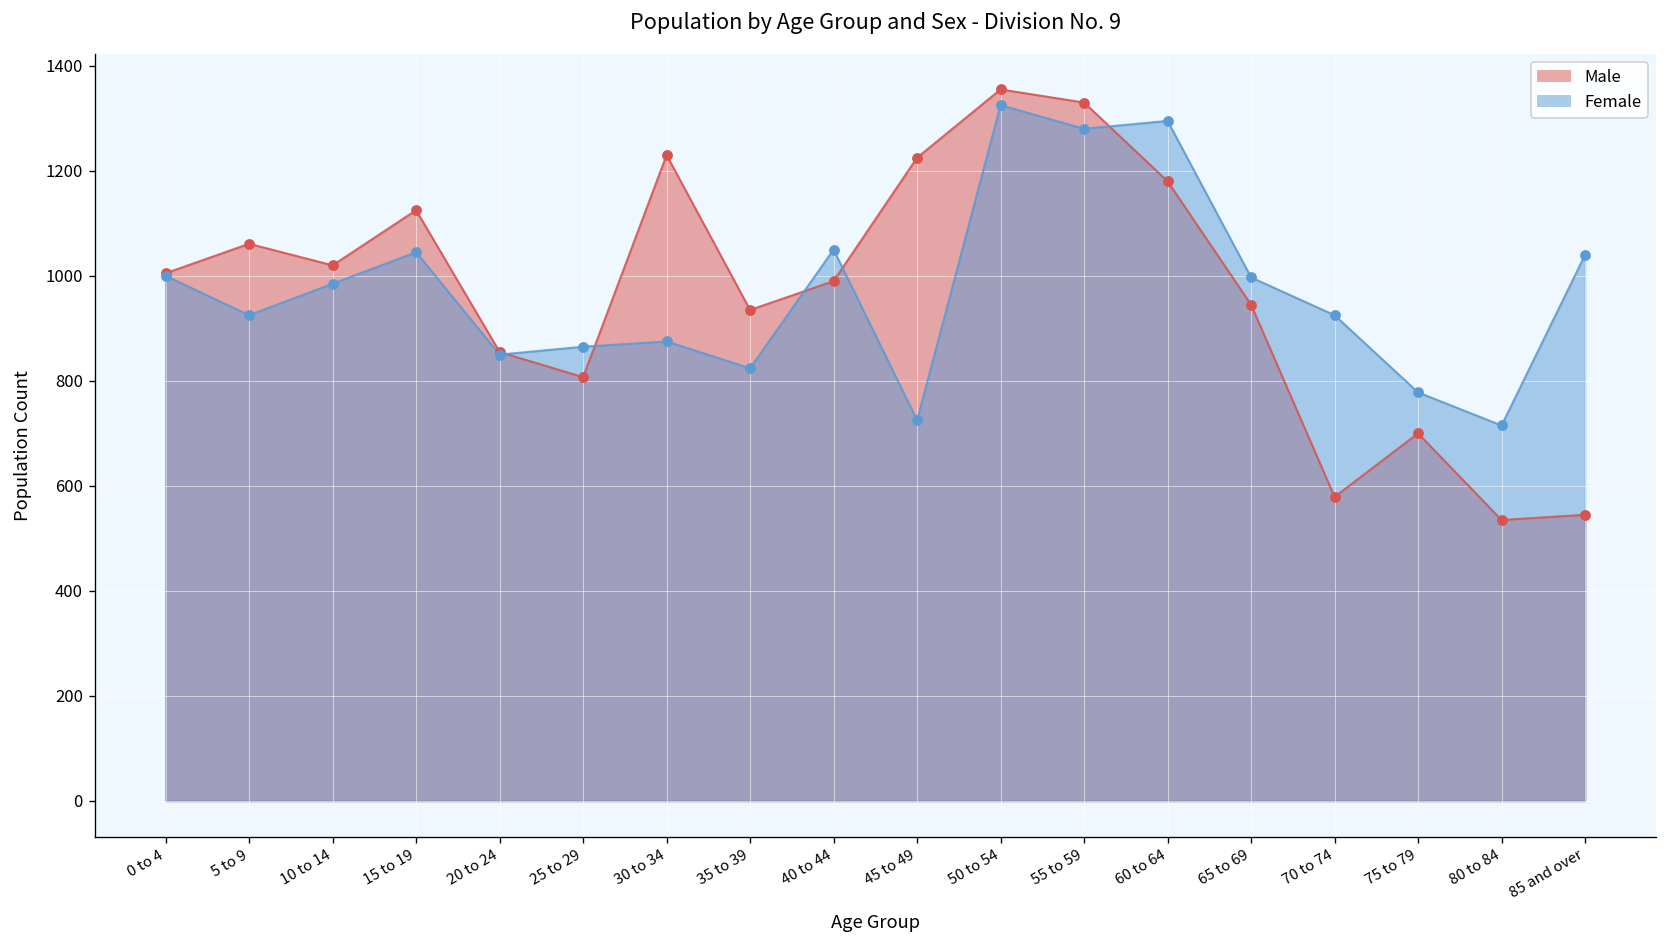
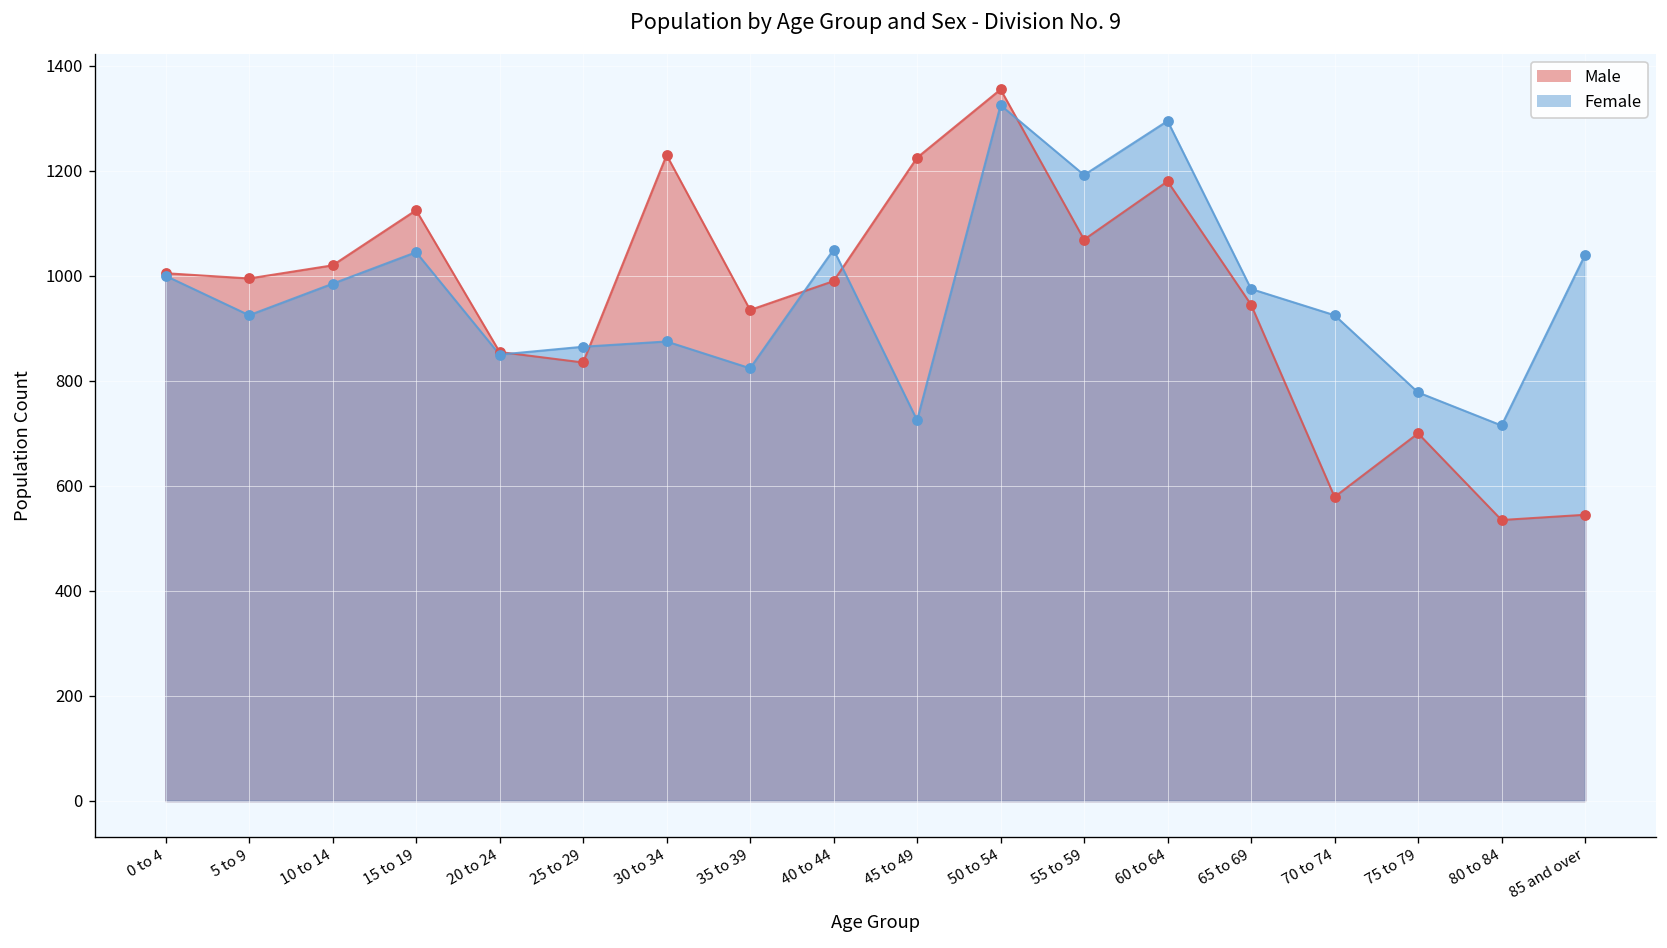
Male, 5 to 9: 1060 -> 1000
Male, 25 to 29: 810 -> 840
Male, 55 to 59: 1330 -> 1070
Female, 55 to 59: 1280 -> 1190
Female, 65 to 69: 1000 -> 980
